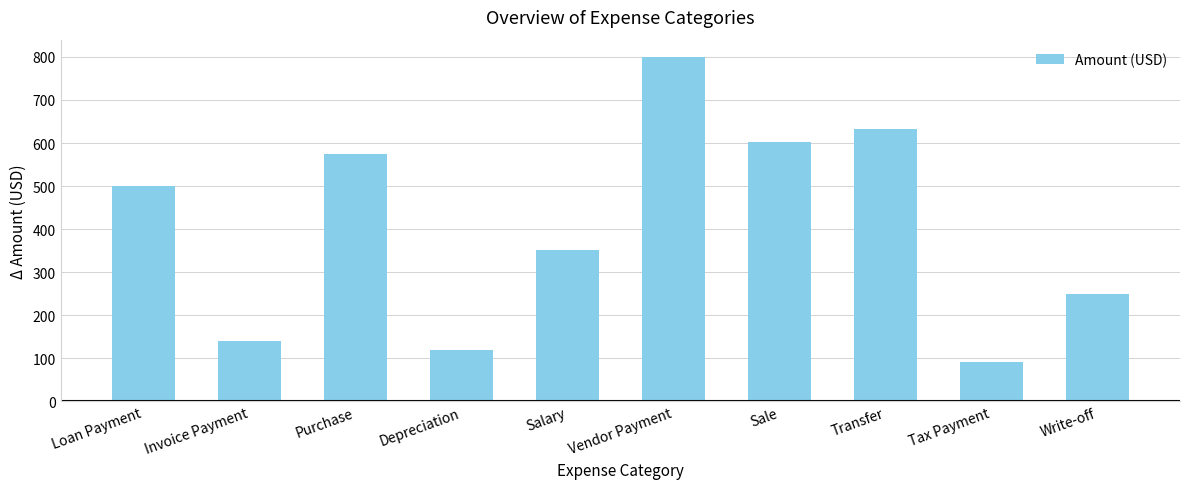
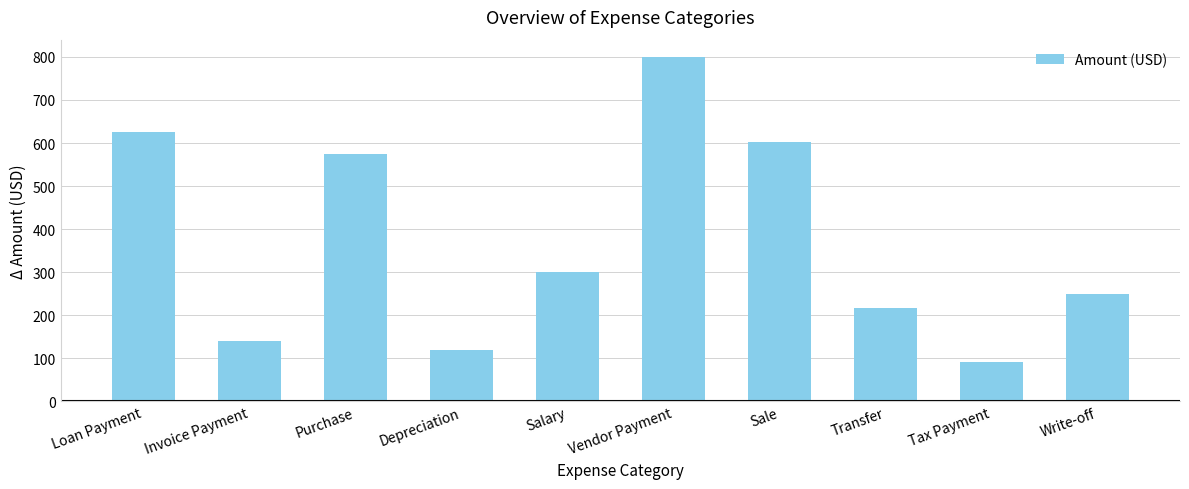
Loan Payment: 500 -> 630
Salary: 350 -> 300
Transfer: 630 -> 220
